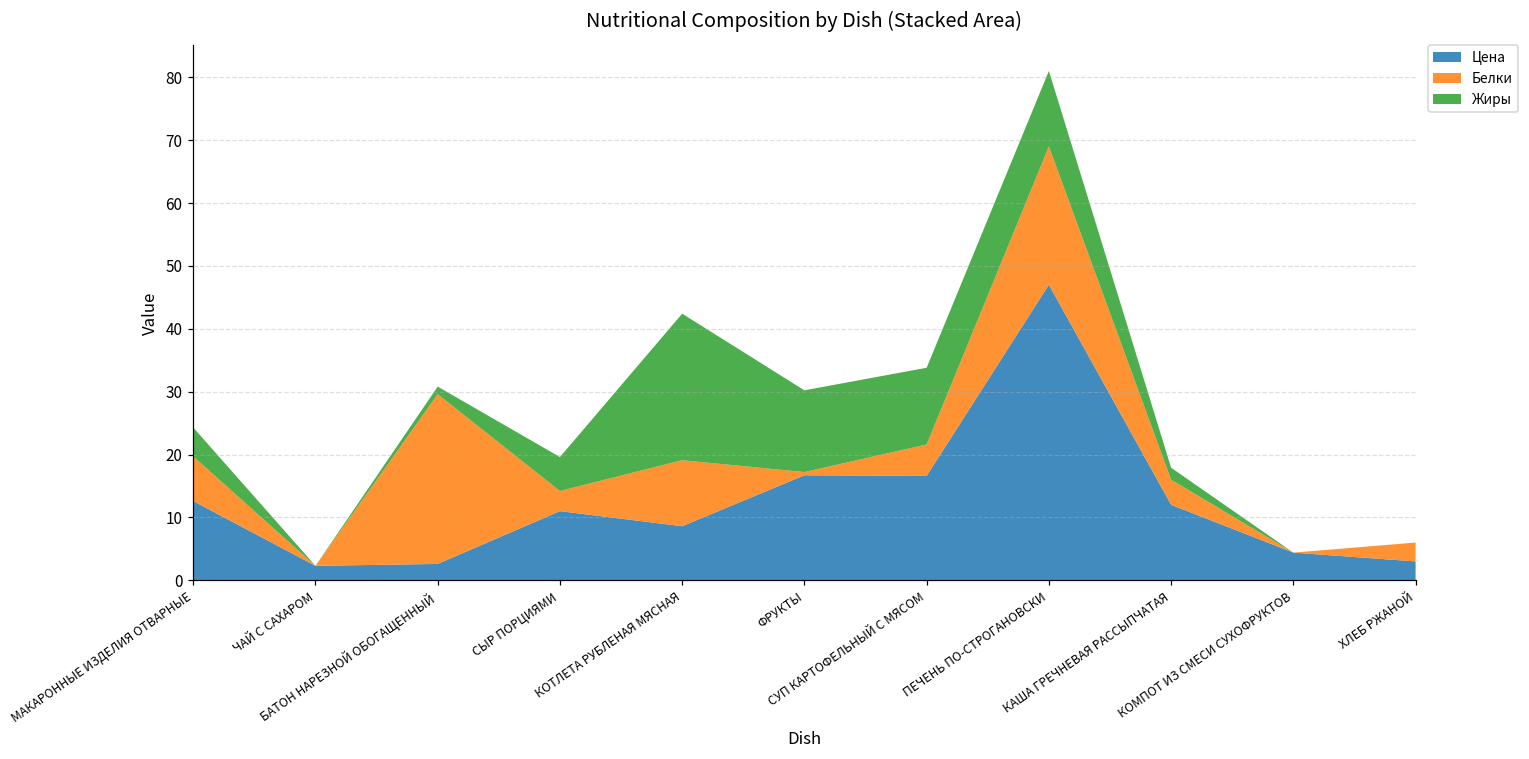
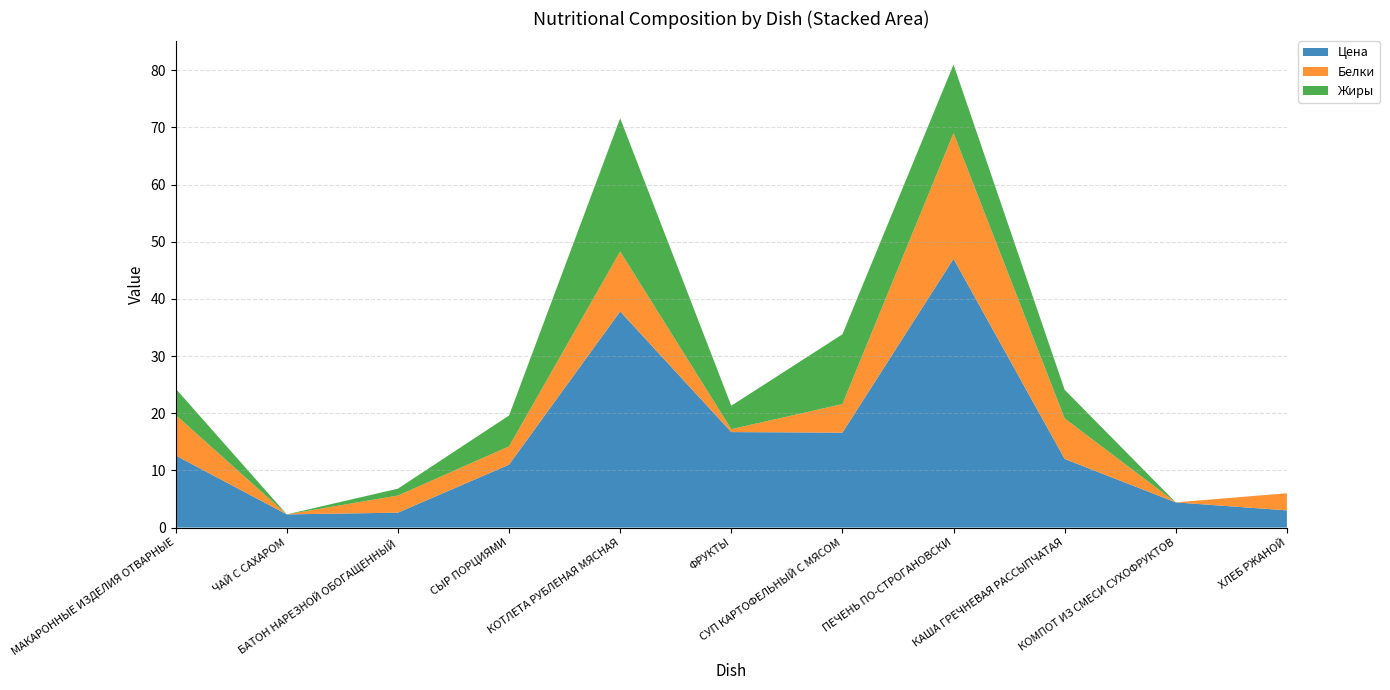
Белки, БАТОН НАРЕЗНОЙ ОБОГАЩЕННЫЙ: 27 -> 3
Цена, КОТЛЕТА РУБЛЕНАЯ МЯСНАЯ: 9 -> 38
Жиры, ФРУКТЫ: 13 -> 4
Белки, КАША ГРЕЧНЕВАЯ РАССЫПЧАТАЯ: 4 -> 7
Жиры, КАША ГРЕЧНЕВАЯ РАССЫПЧАТАЯ: 2 -> 5
